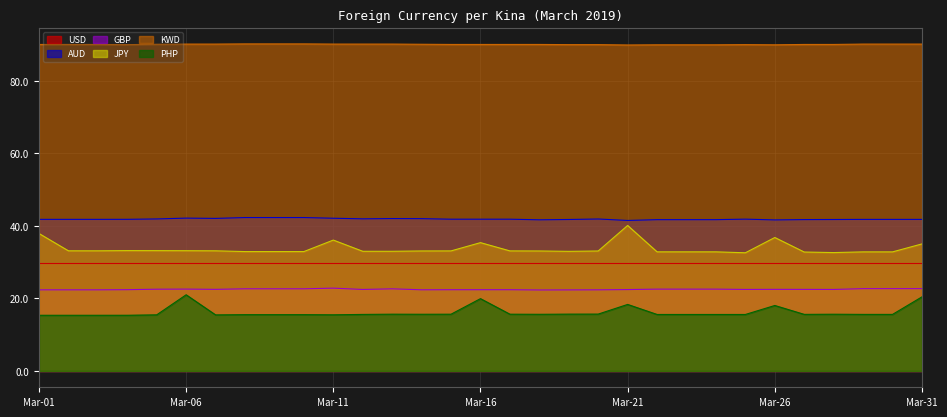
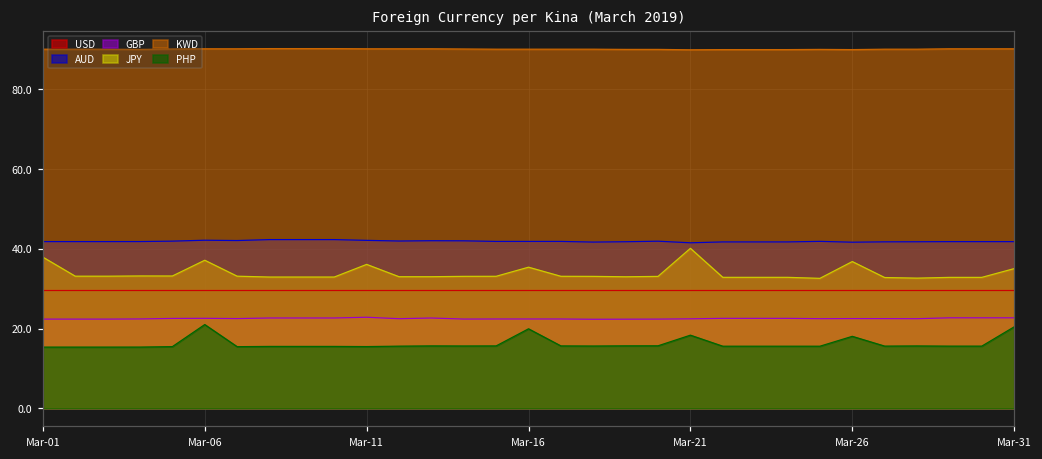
JPY, Mar-06: 33 -> 37
